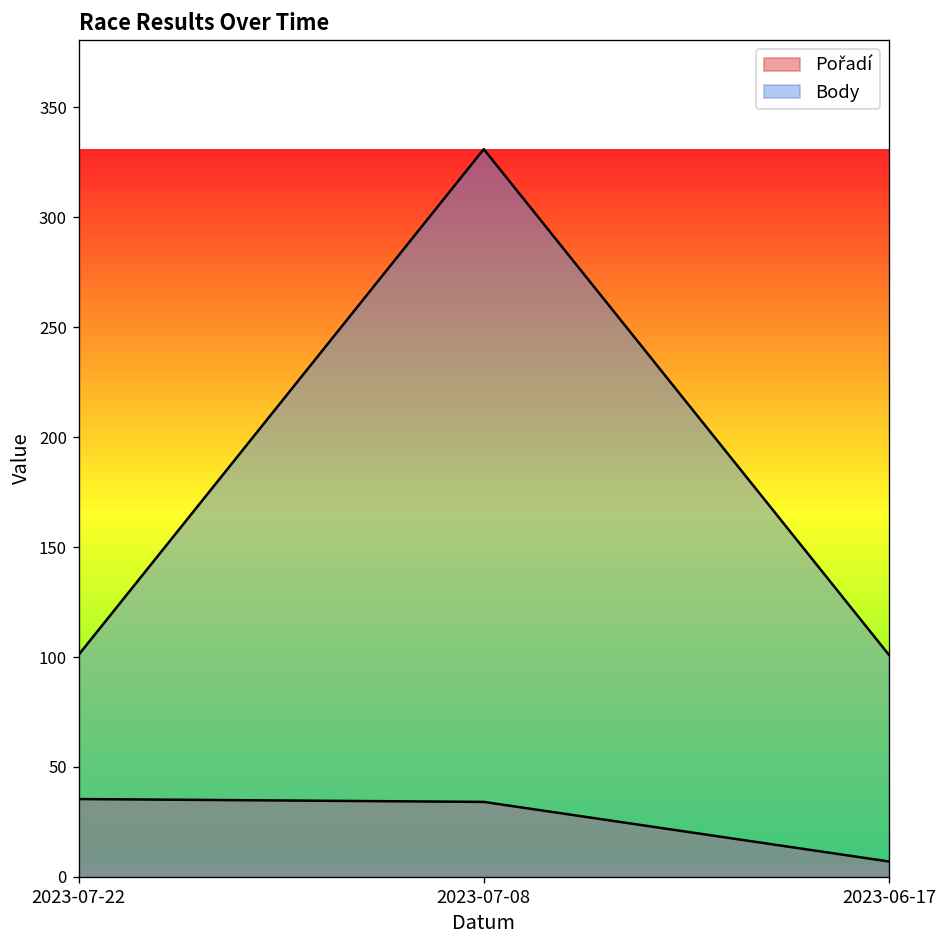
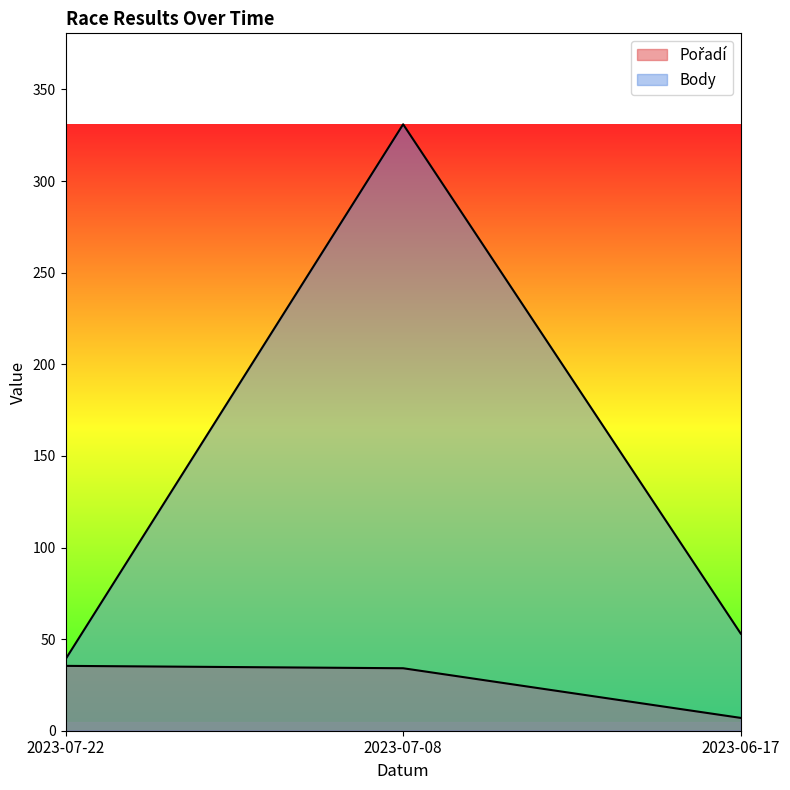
Body, 2023-07-22: 101 -> 39
Body, 2023-06-17: 101 -> 53
